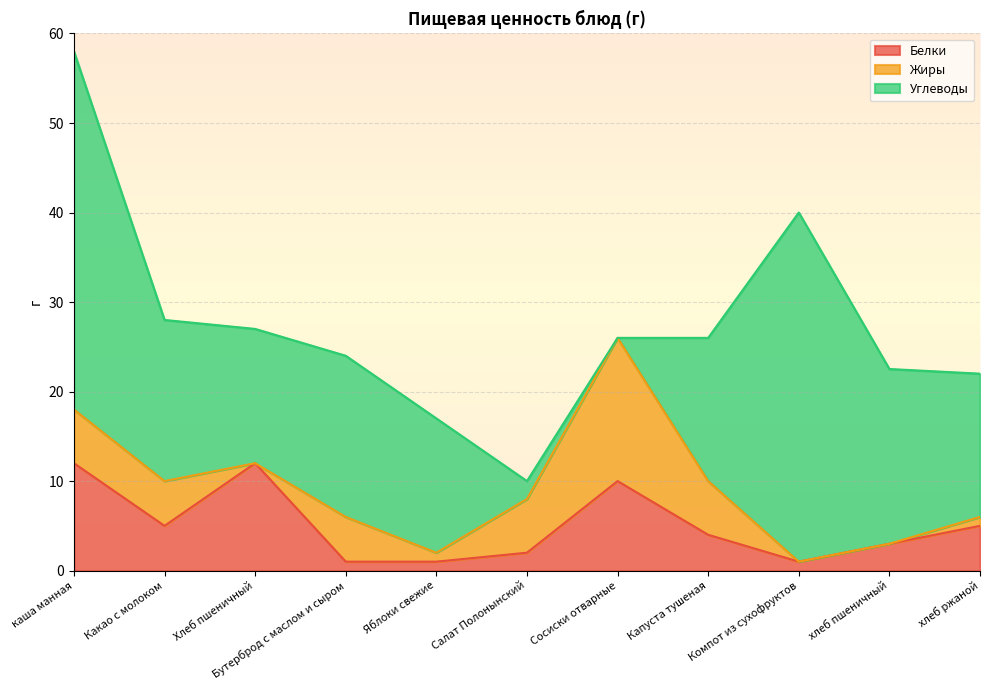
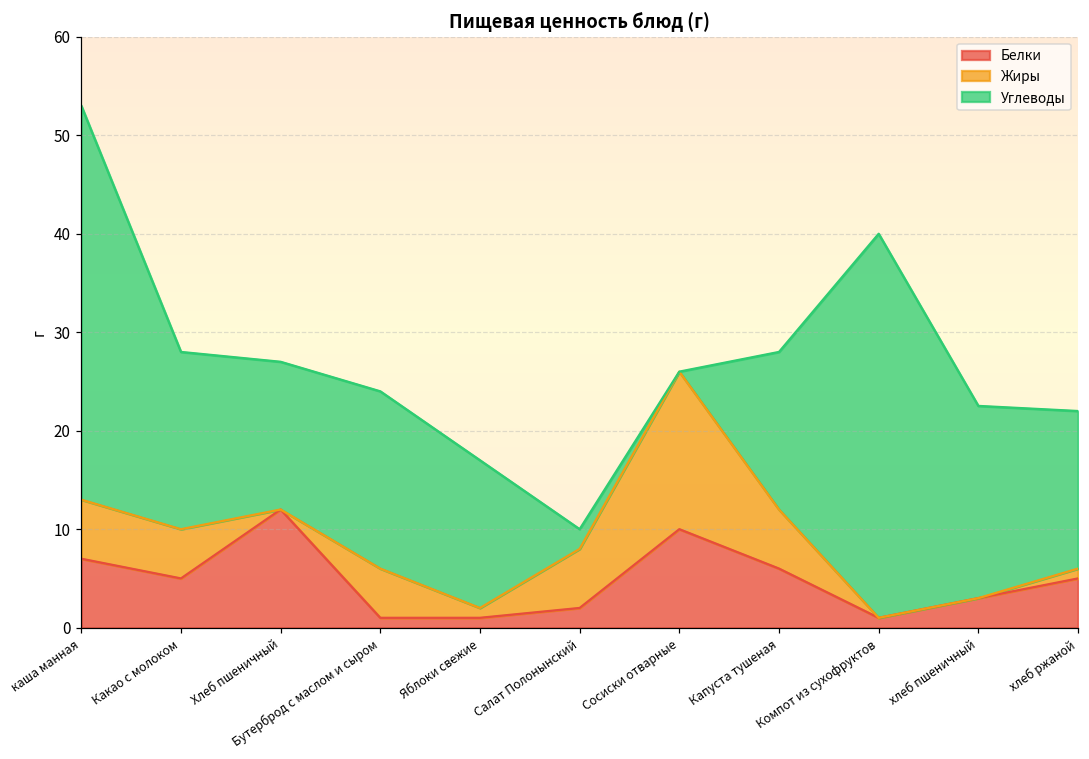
Белки, каша манная: 12 -> 7
Белки, Капуста тушеная: 4 -> 6
